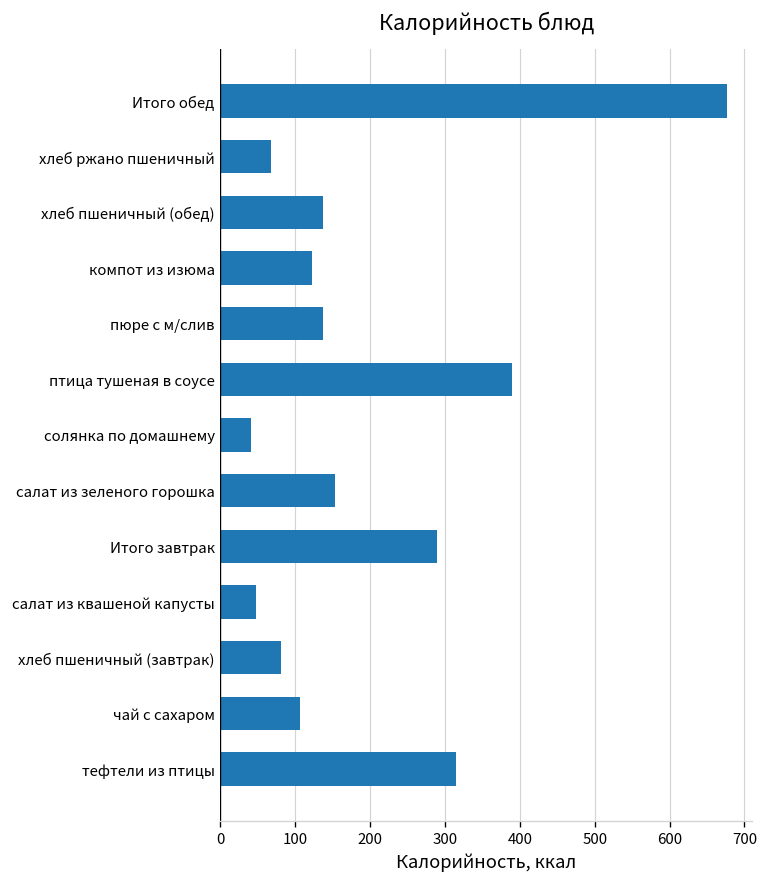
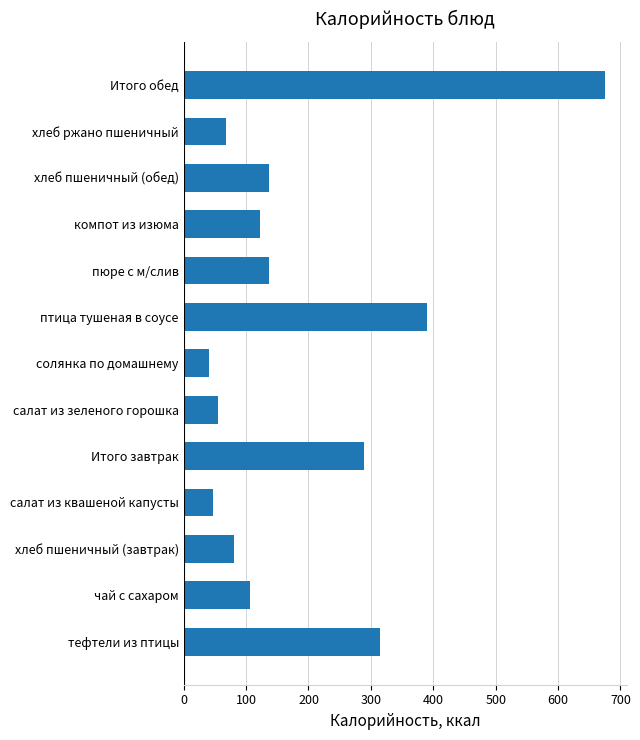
салат из зеленого горошка: 150 -> 60
